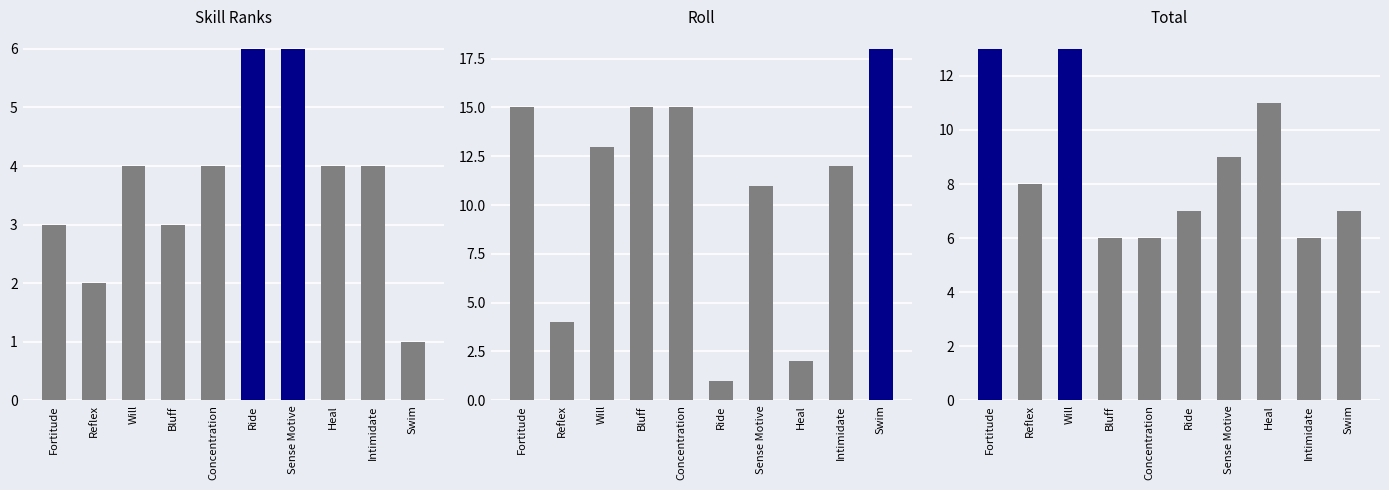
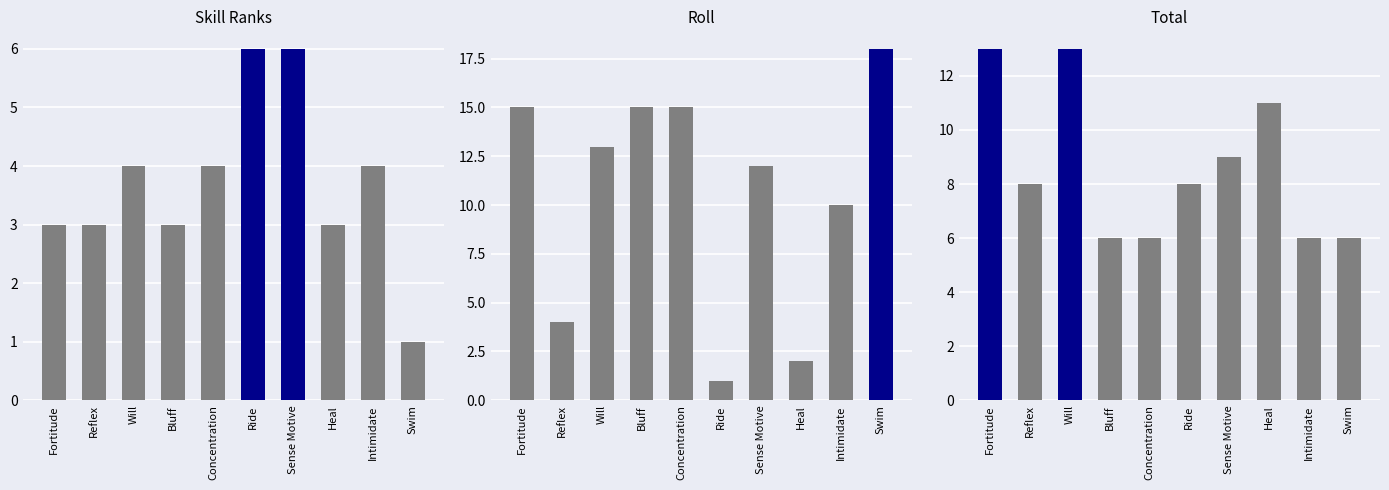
Skill Ranks, Reflex: 2 -> 3
Skill Ranks, Heal: 4 -> 3
Roll, Sense Motive: 11 -> 12
Roll, Intimidate: 12 -> 10
Total, Ride: 7 -> 8
Total, Swim: 7 -> 6
